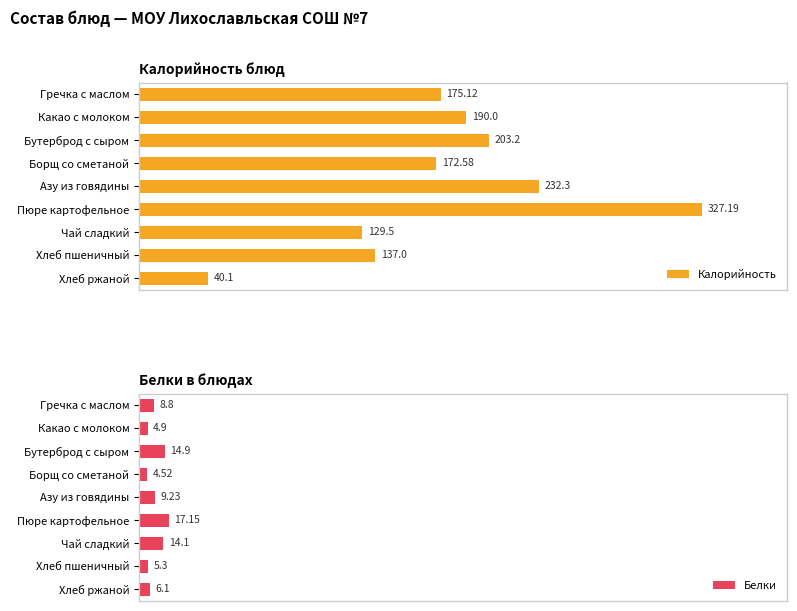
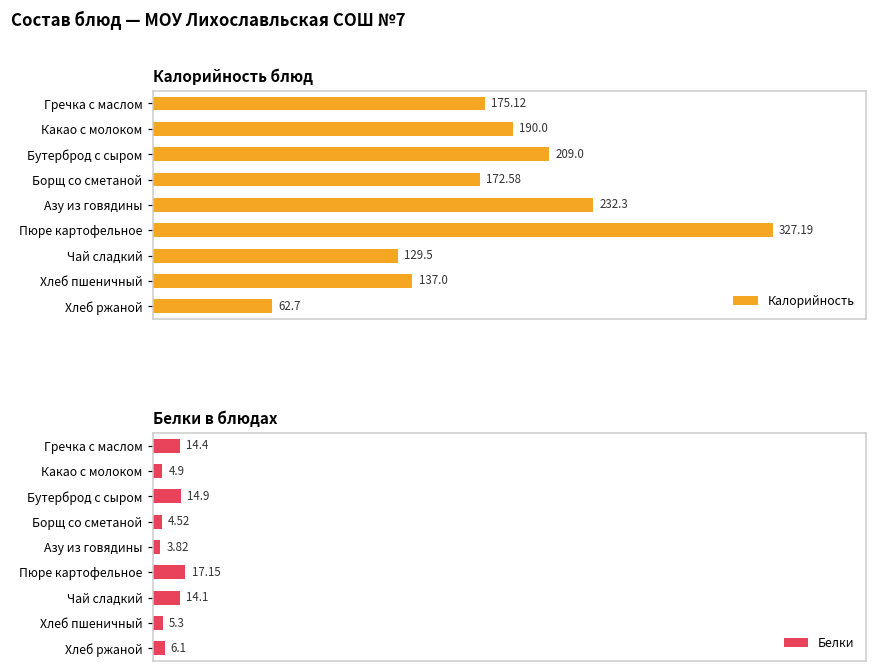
Калорийность блюд, Бутерброд с сыром: 203.2 -> 209.0
Калорийность блюд, Хлеб ржаной: 40.1 -> 62.7
Белки в блюдах, Гречка с маслом: 8.8 -> 14.4
Белки в блюдах, Азу из говядины: 9.23 -> 3.82
